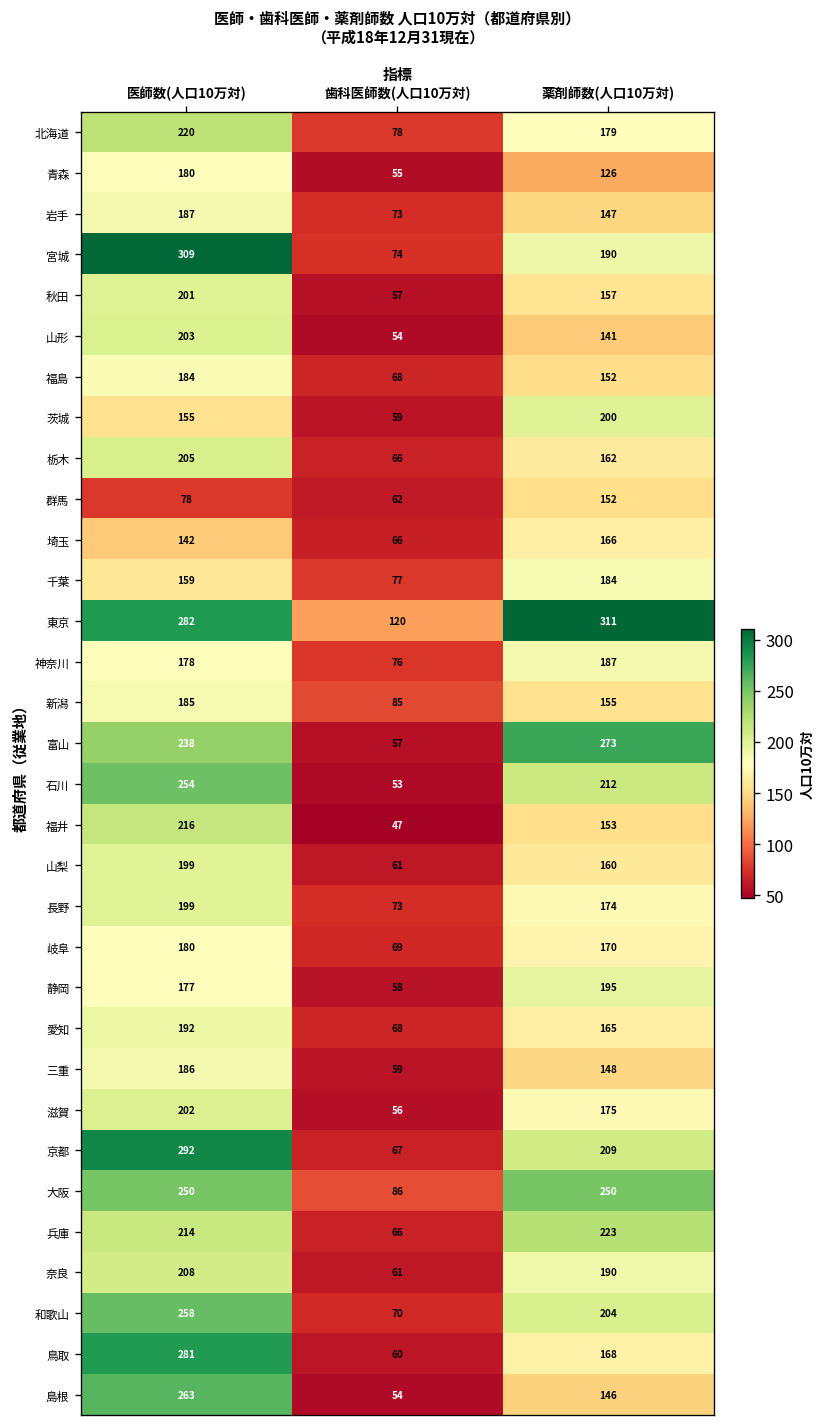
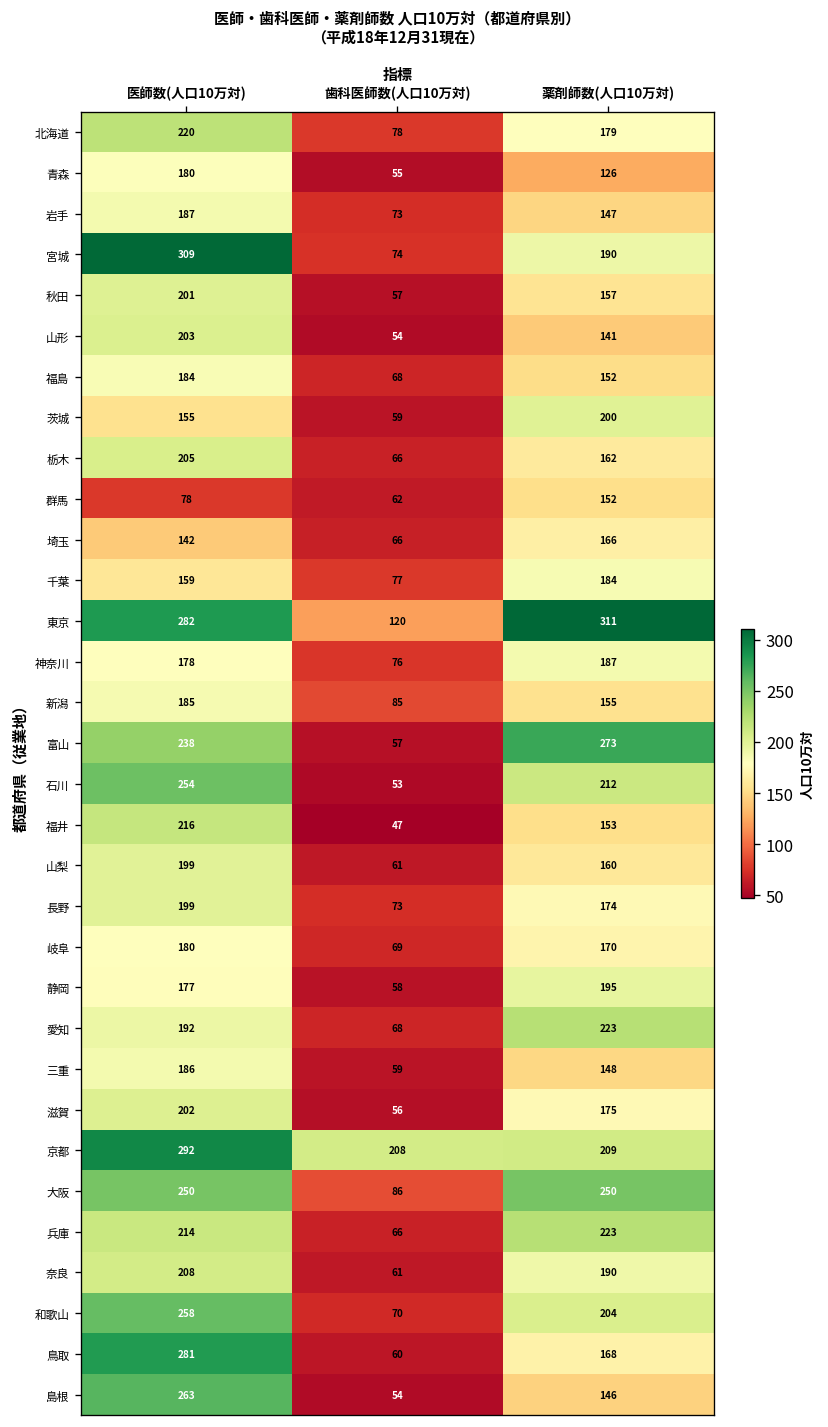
愛知, 薬剤師数(人口10万対): 165 -> 223
京都, 歯科医師数(人口10万対): 67 -> 208
